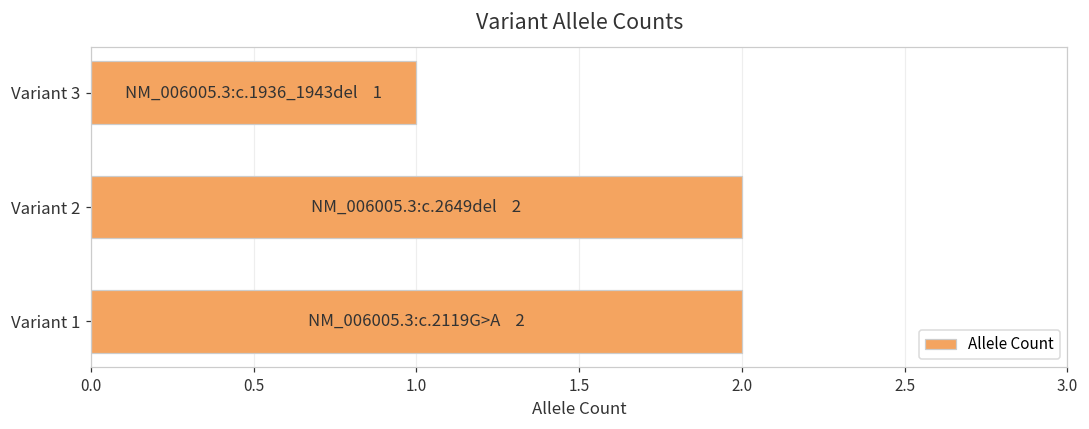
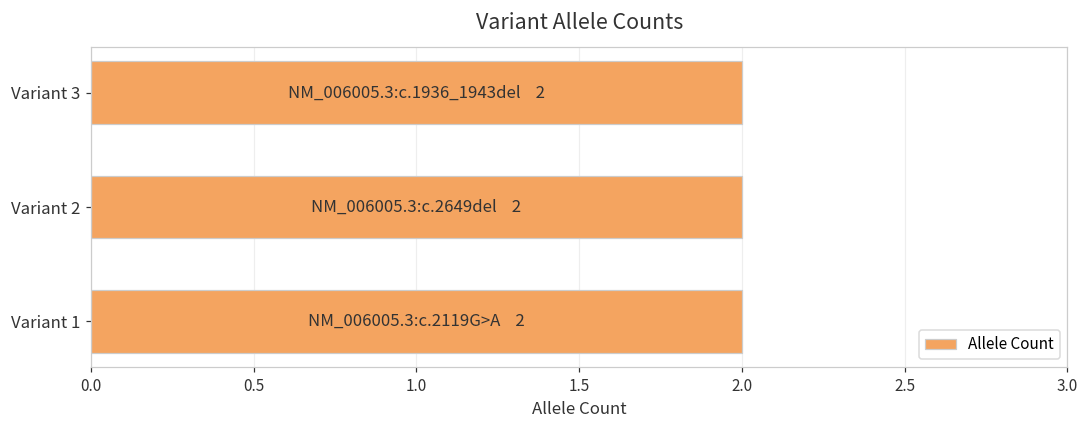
Variant 3: 1 -> 2
